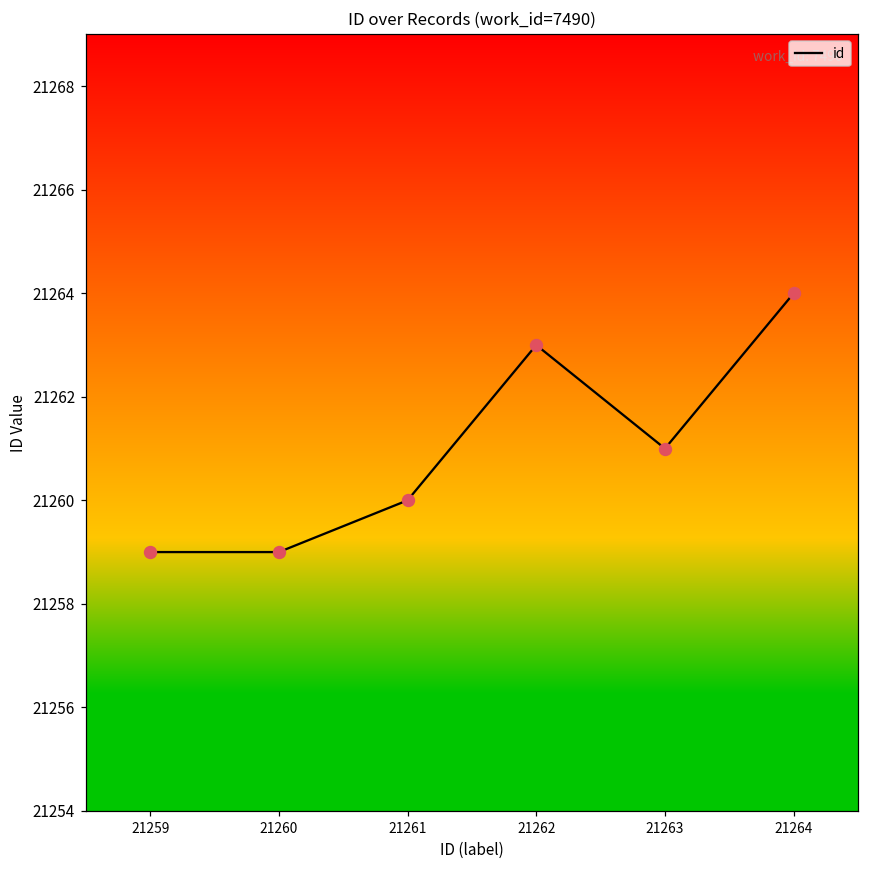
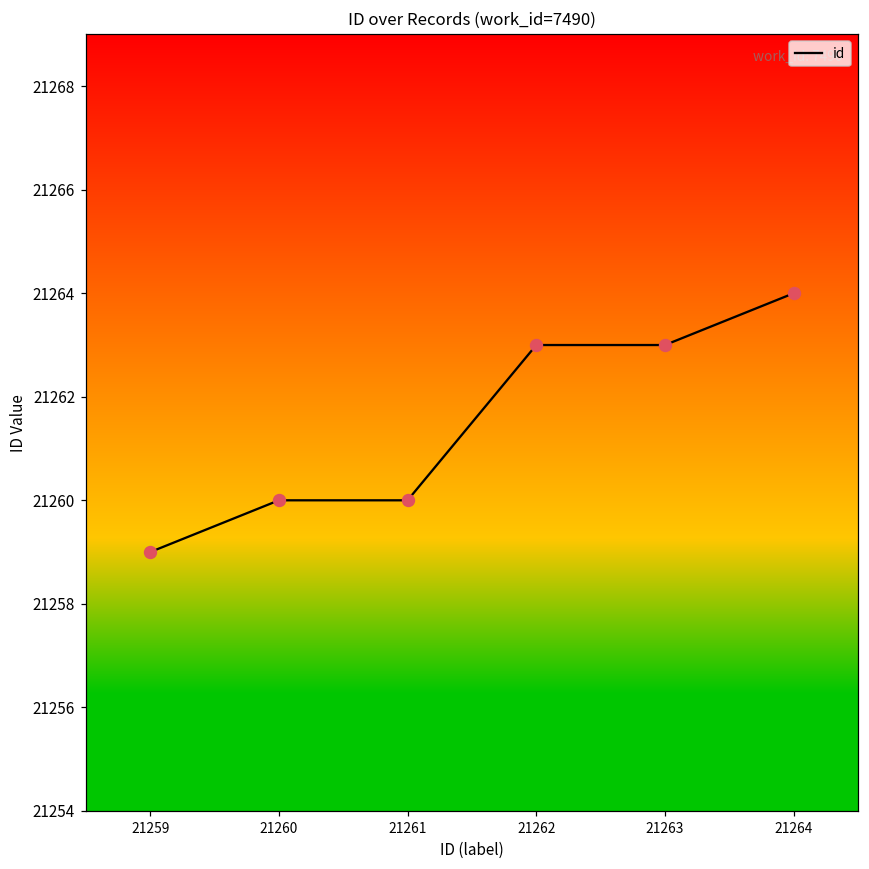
21260: 21259 -> 21260
21263: 21261 -> 21263
